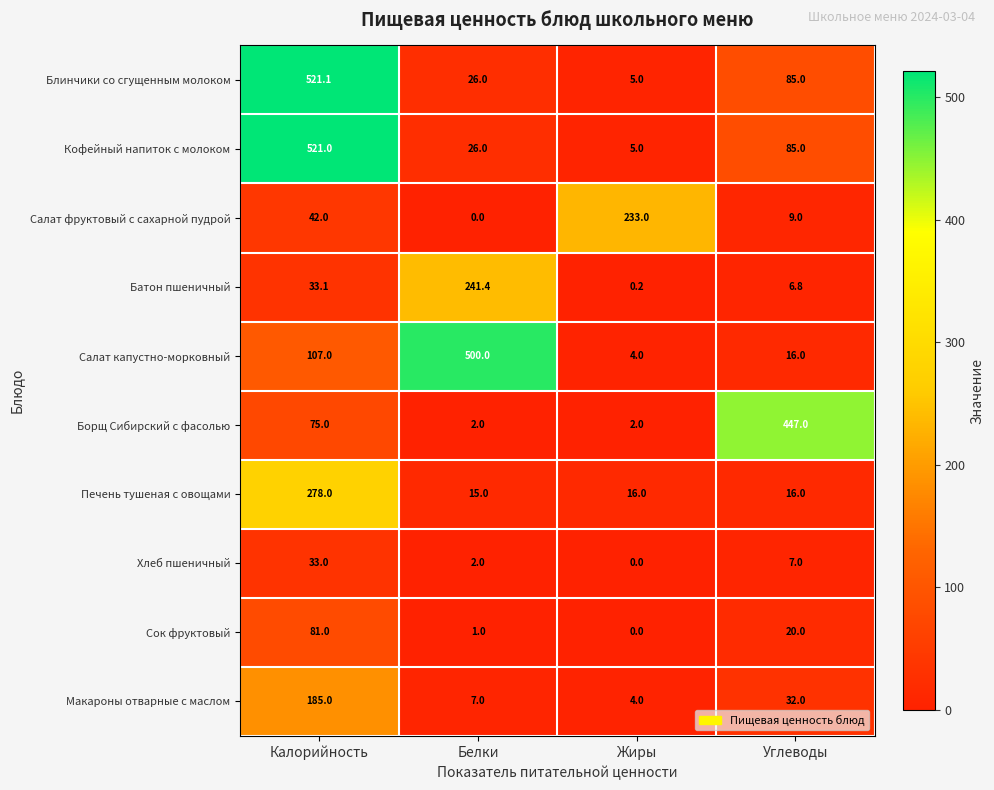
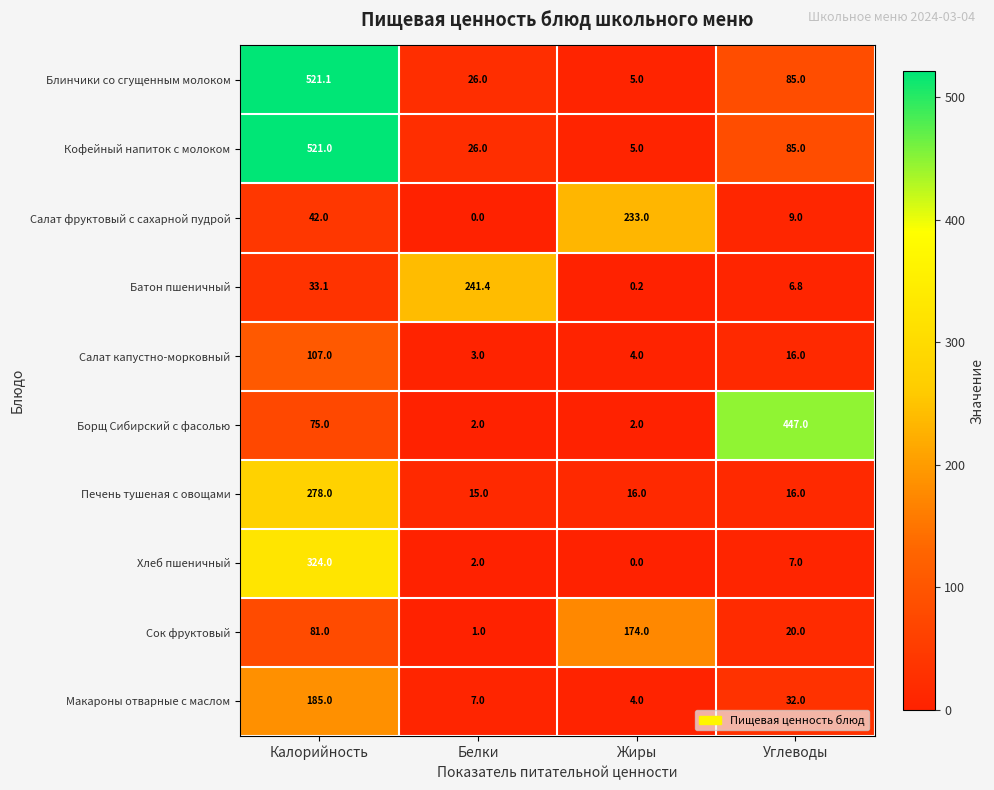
Салат капустно-морковный, Белки: 500.0 -> 3.0
Хлеб пшеничный, Калорийность: 33.0 -> 324.0
Сок фруктовый, Жиры: 0.0 -> 174.0
